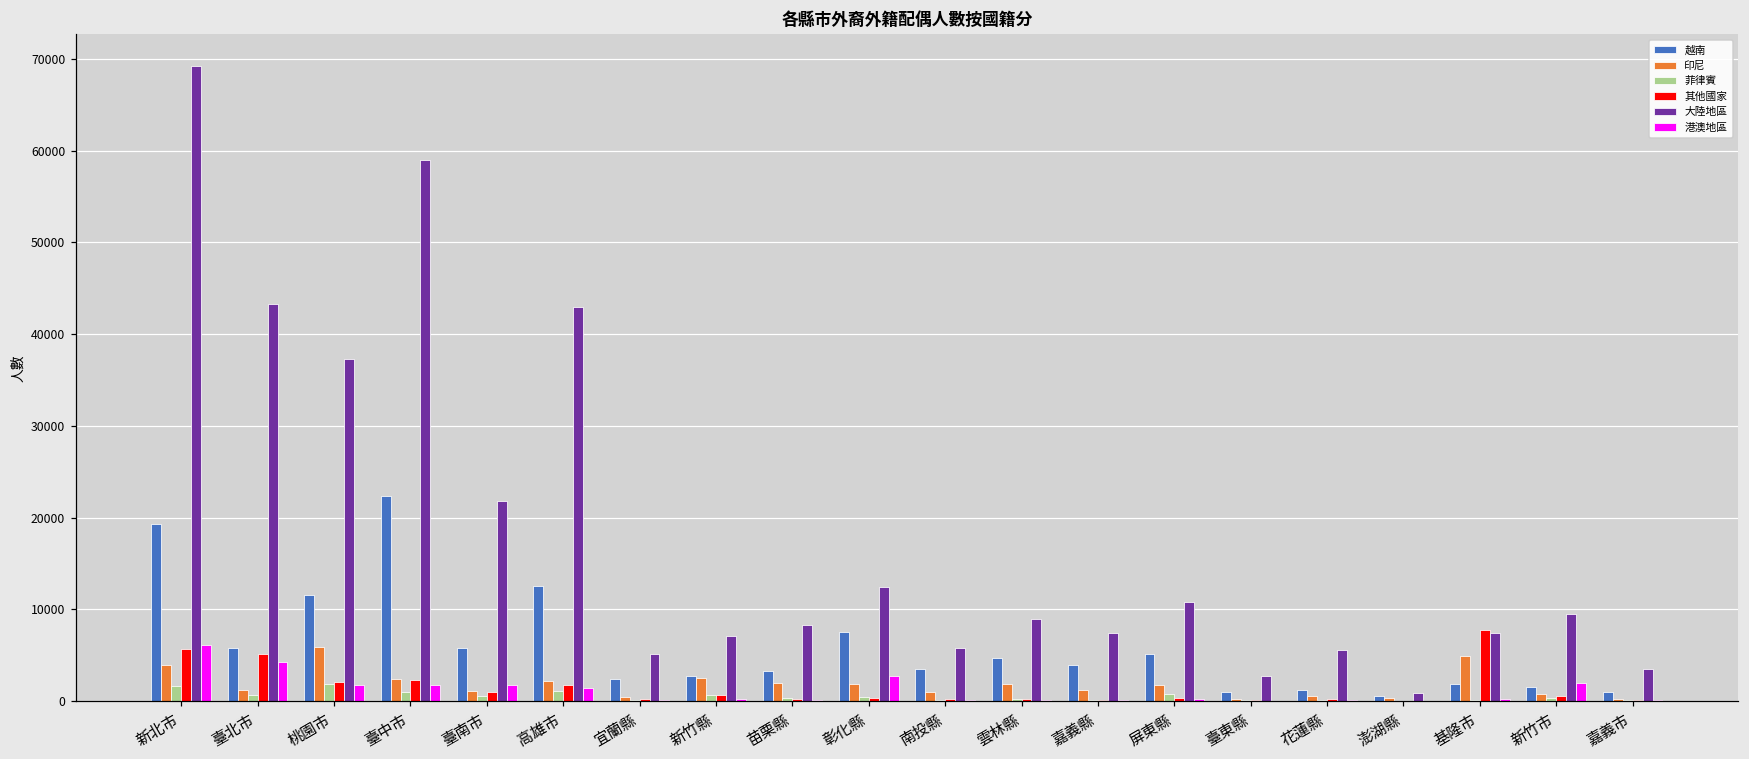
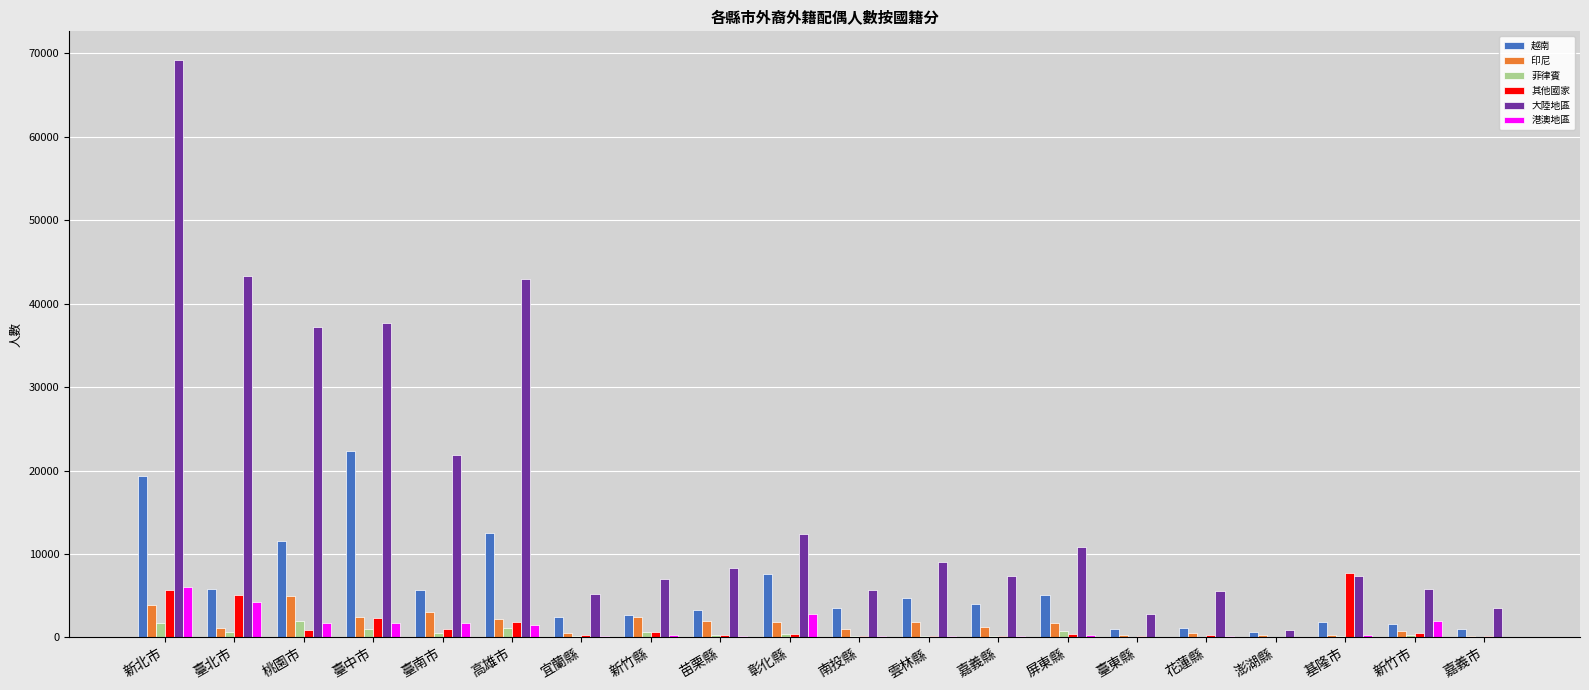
印尼, 桃園市: 6000 -> 5000
其他國家, 桃園市: 2000 -> 1000
大陸地區, 臺中市: 59000 -> 38000
印尼, 臺南市: 1000 -> 3000
印尼, 基隆市: 5000 -> 0
大陸地區, 新竹市: 10000 -> 6000
